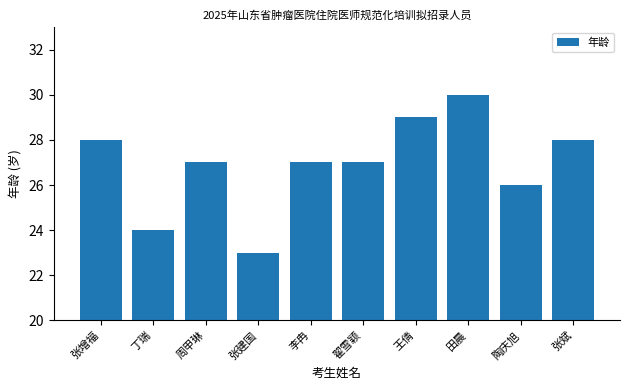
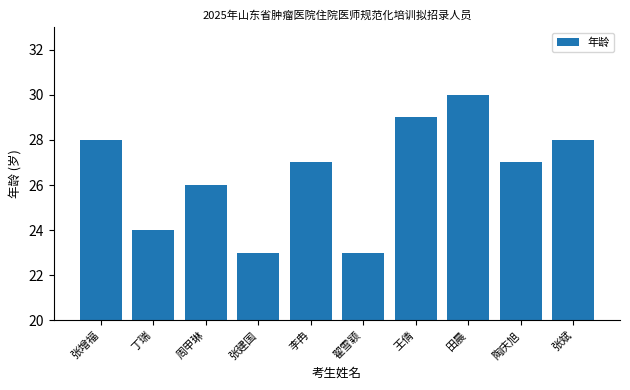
周甲琳: 27 -> 26
翟雪颖: 27 -> 23
陶庆旭: 26 -> 27
